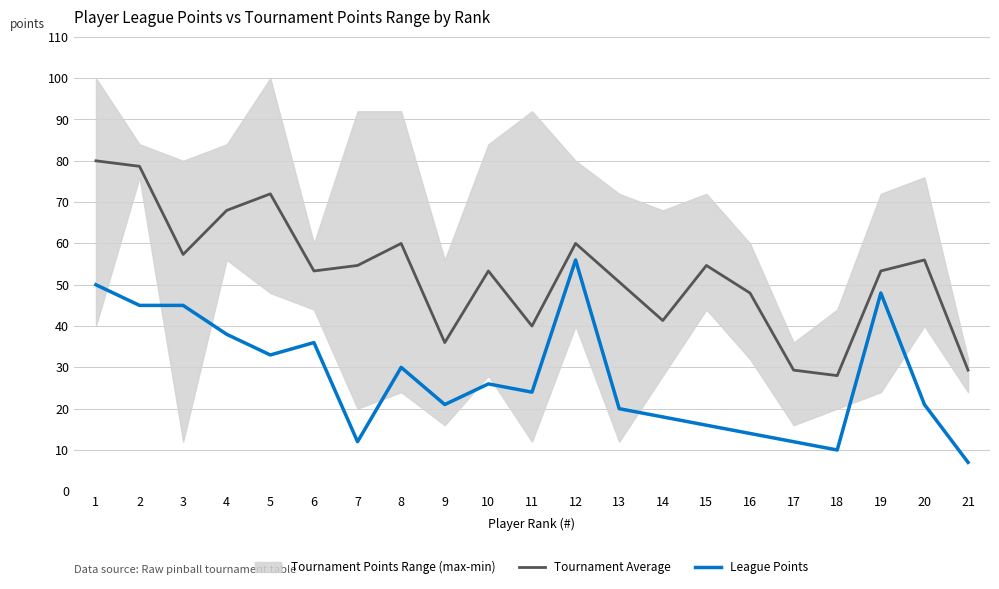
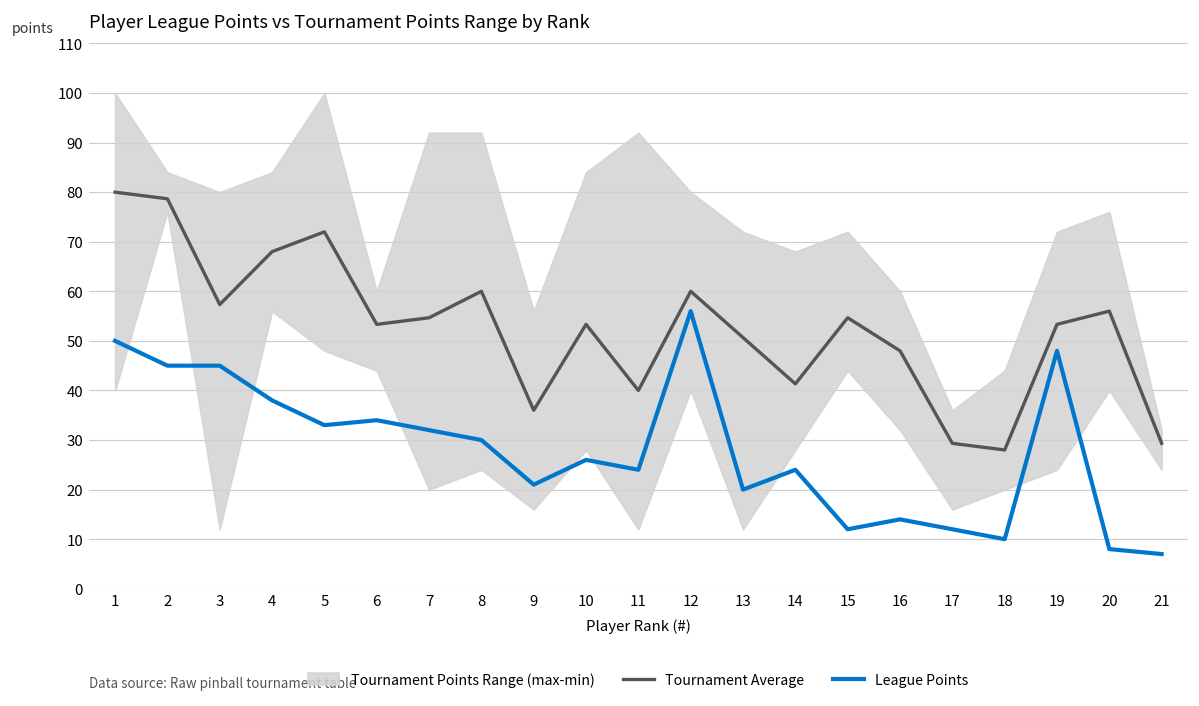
League Points, 6: 36 -> 34
League Points, 7: 12 -> 32
League Points, 14: 18 -> 24
League Points, 15: 16 -> 12
League Points, 20: 21 -> 8
